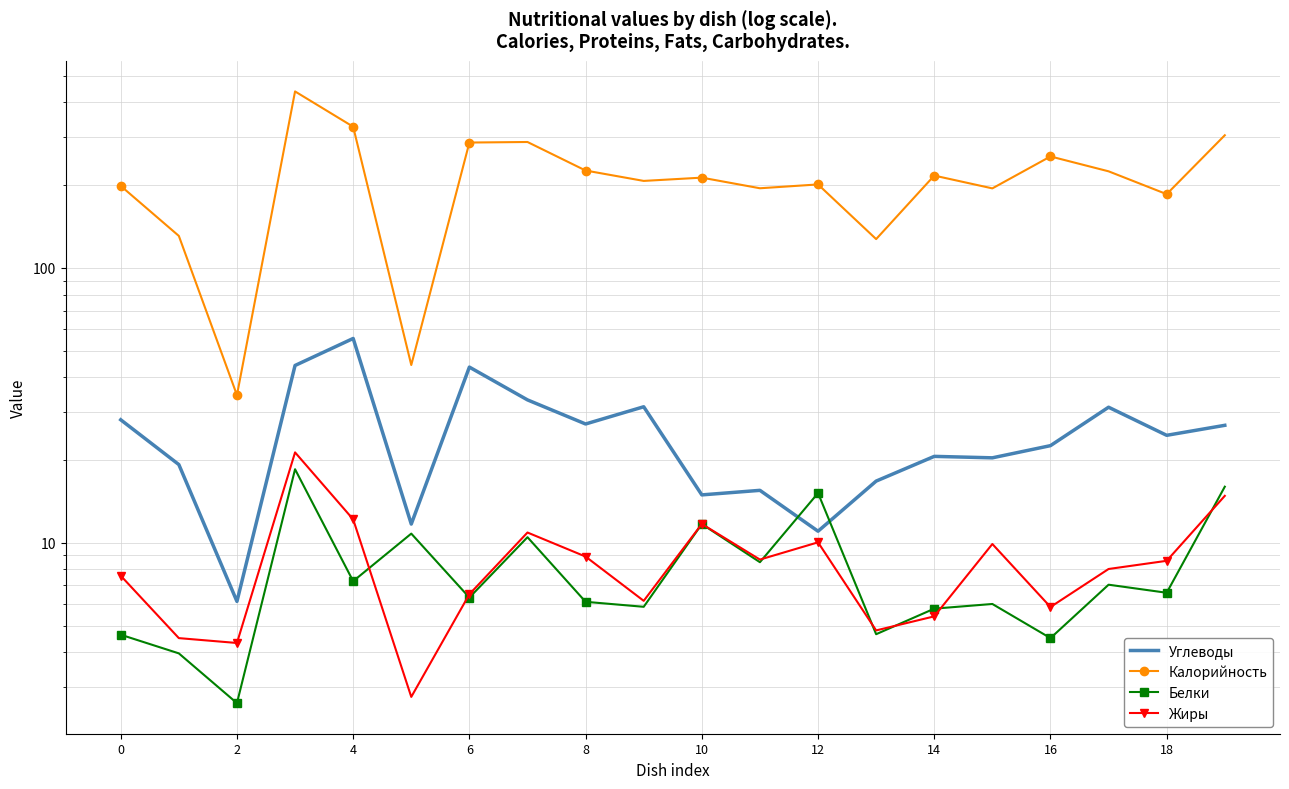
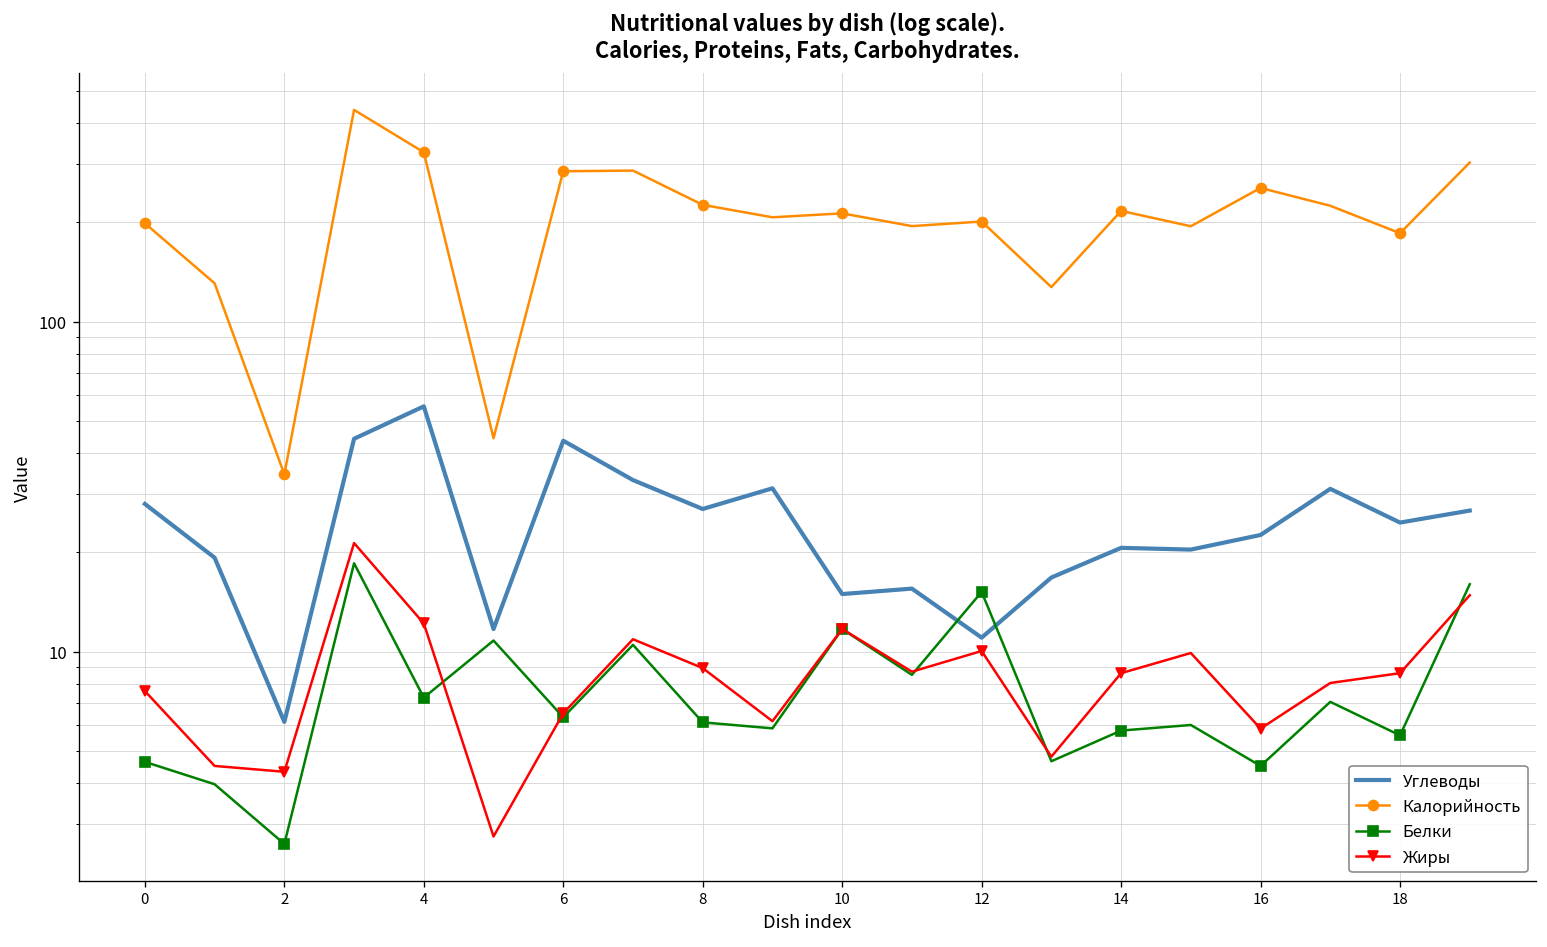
Жиры, 14: 5.4 -> 8.6
Белки, 18: 6.6 -> 5.6
